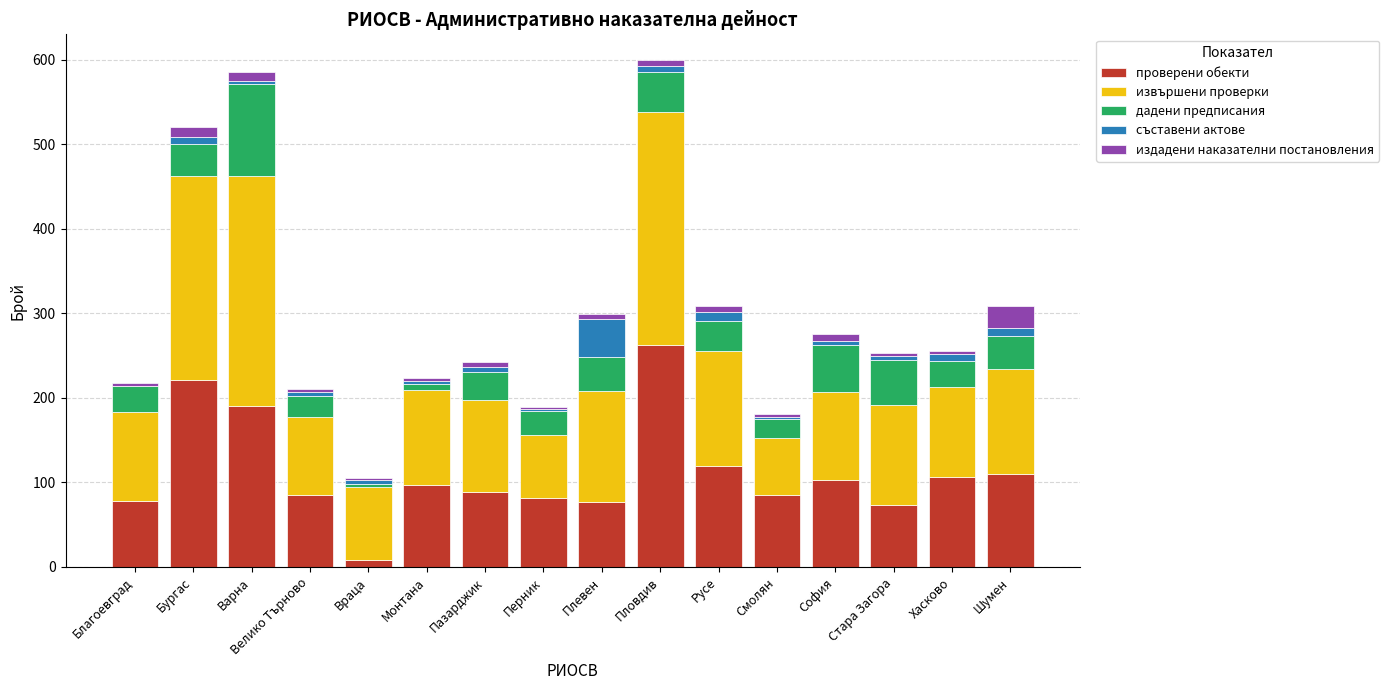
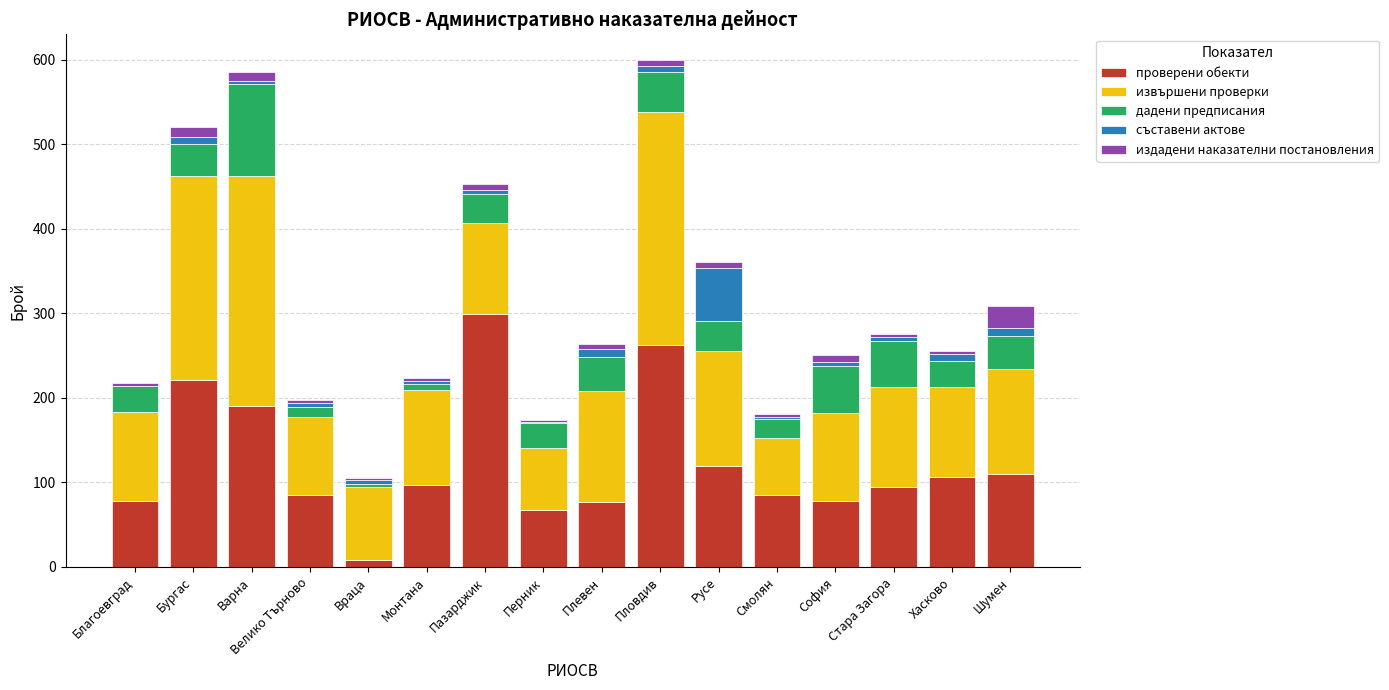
дадени предписания, Велико Търново: 30 -> 10
проверени обекти, Пазарджик: 90 -> 300
проверени обекти, Перник: 80 -> 70
съставени актове, Плевен: 50 -> 10
съставени актове, Русе: 10 -> 60
проверени обекти, София: 100 -> 80
проверени обекти, Стара Загора: 70 -> 100
